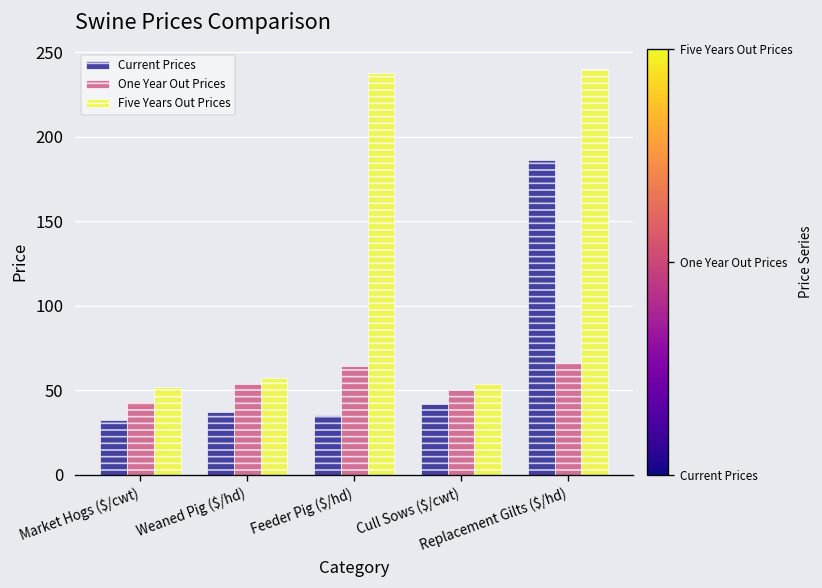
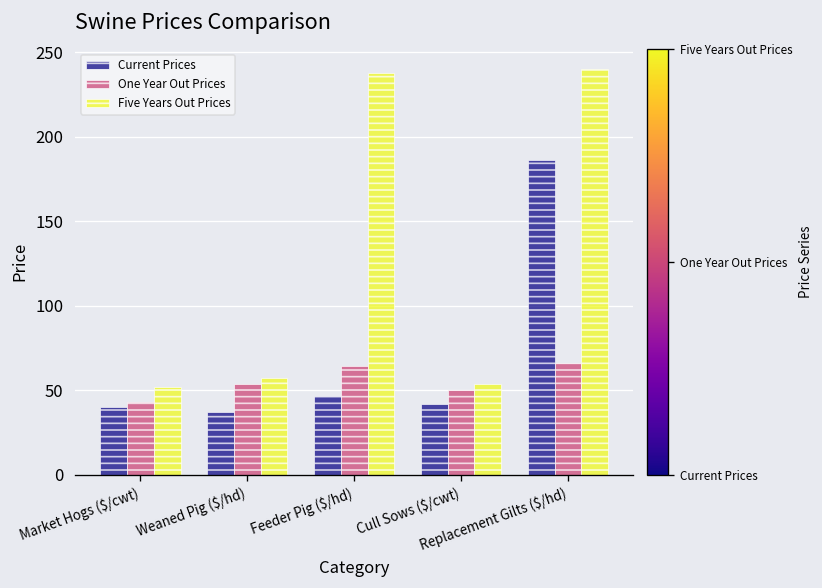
Current Prices, Market Hogs ($/cwt): 32 -> 40
Current Prices, Feeder Pig ($/hd): 35 -> 47
